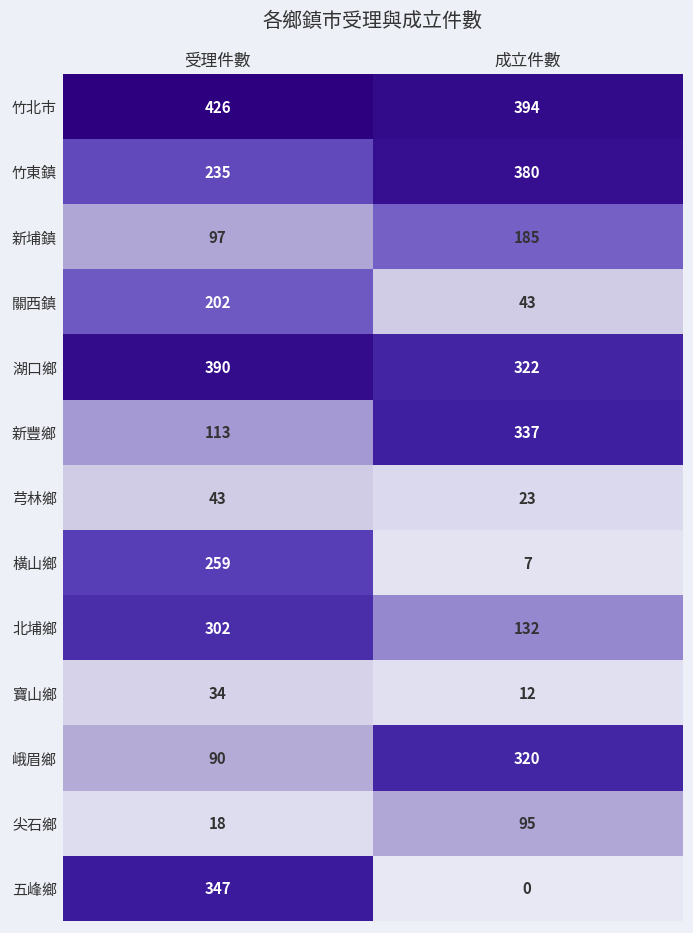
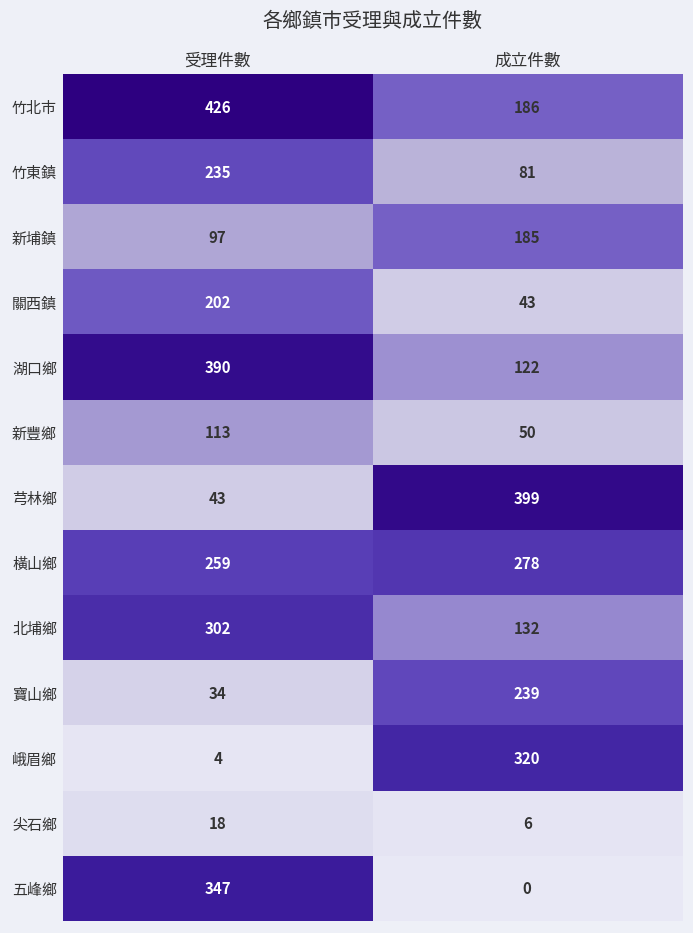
竹北市, 成立件數: 394 -> 186
竹東鎮, 成立件數: 380 -> 81
湖口鄉, 成立件數: 322 -> 122
新豐鄉, 成立件數: 337 -> 50
芎林鄉, 成立件數: 23 -> 399
橫山鄉, 成立件數: 7 -> 278
寶山鄉, 成立件數: 12 -> 239
峨眉鄉, 受理件數: 90 -> 4
尖石鄉, 成立件數: 95 -> 6
